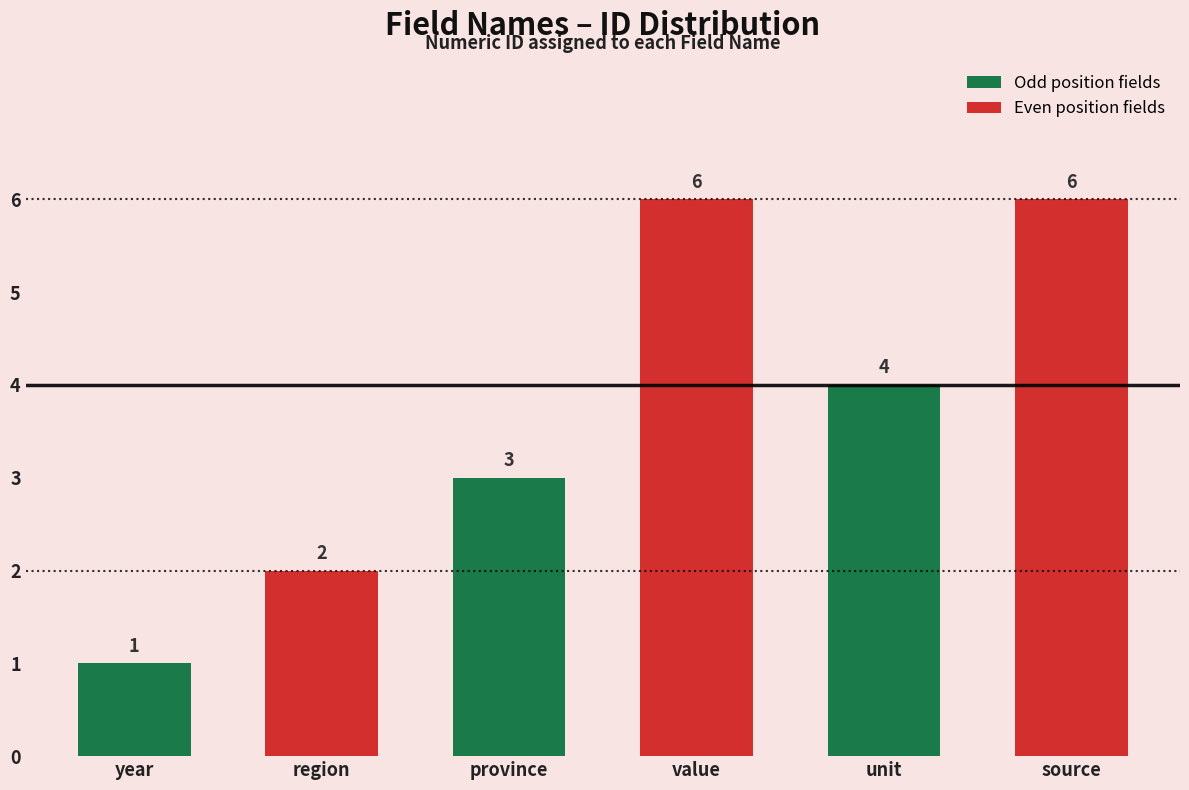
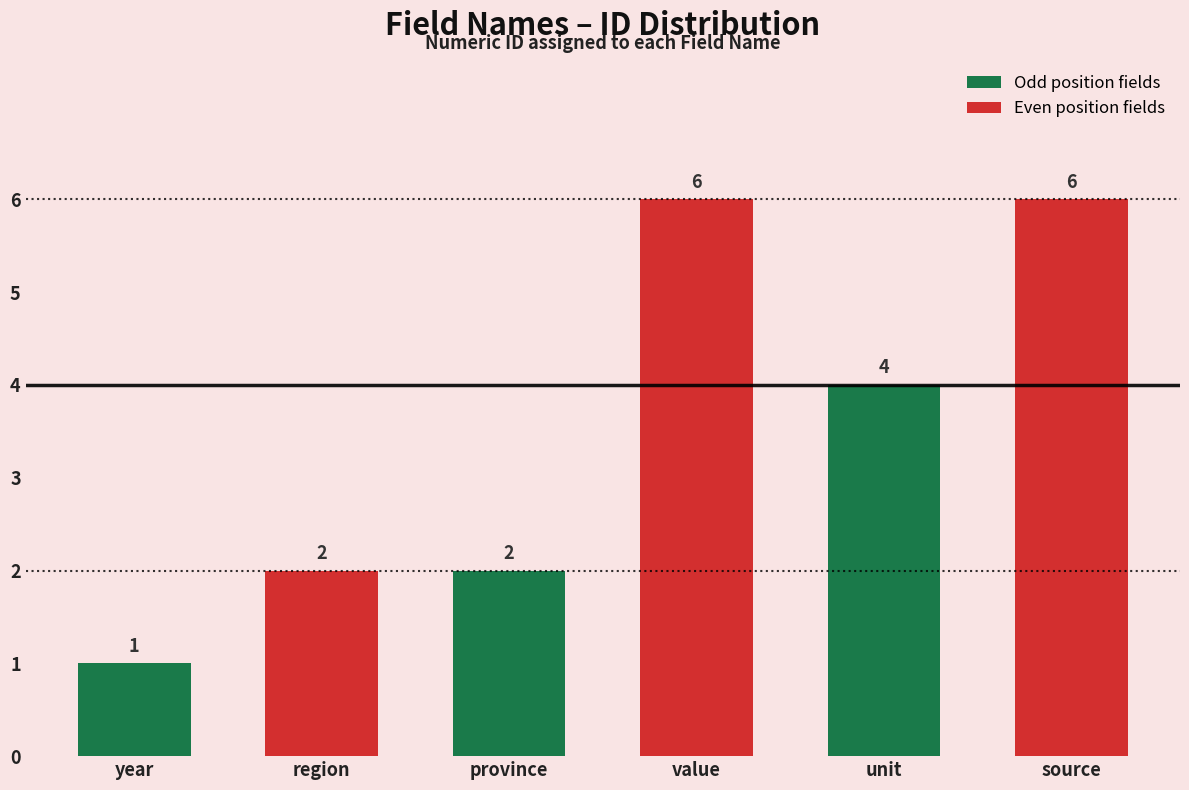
province: 3 -> 2
